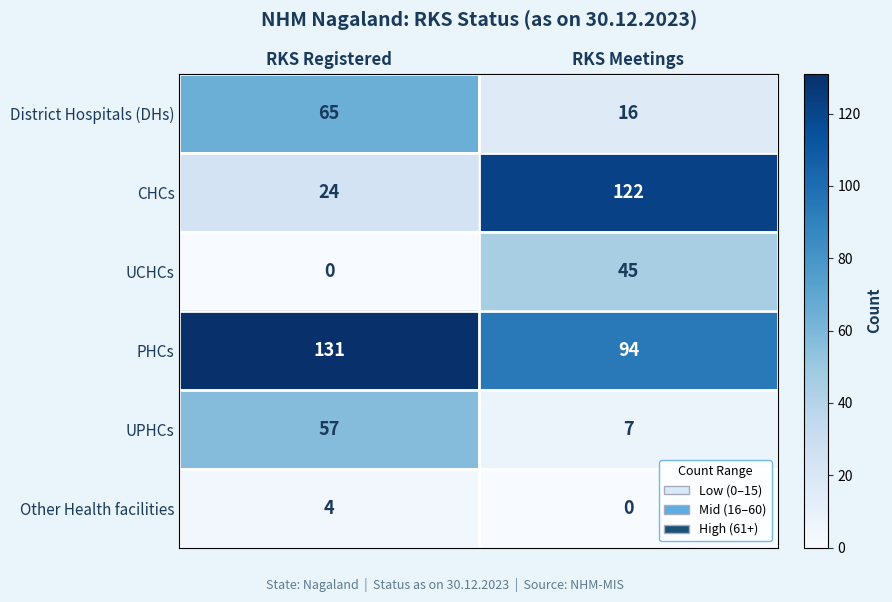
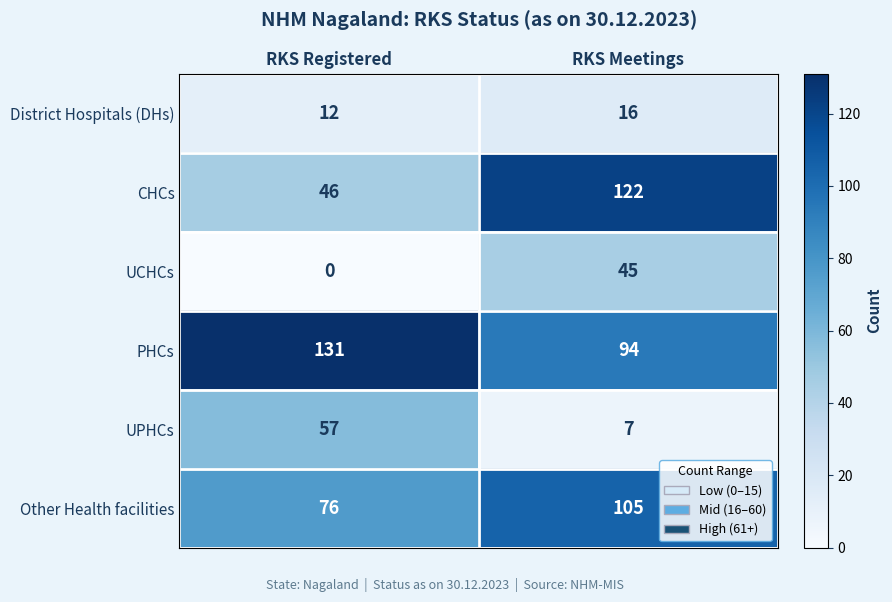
District Hospitals (DHs), RKS Registered: 65 -> 12
CHCs, RKS Registered: 24 -> 46
Other Health facilities, RKS Registered: 4 -> 76
Other Health facilities, RKS Meetings: 0 -> 105
